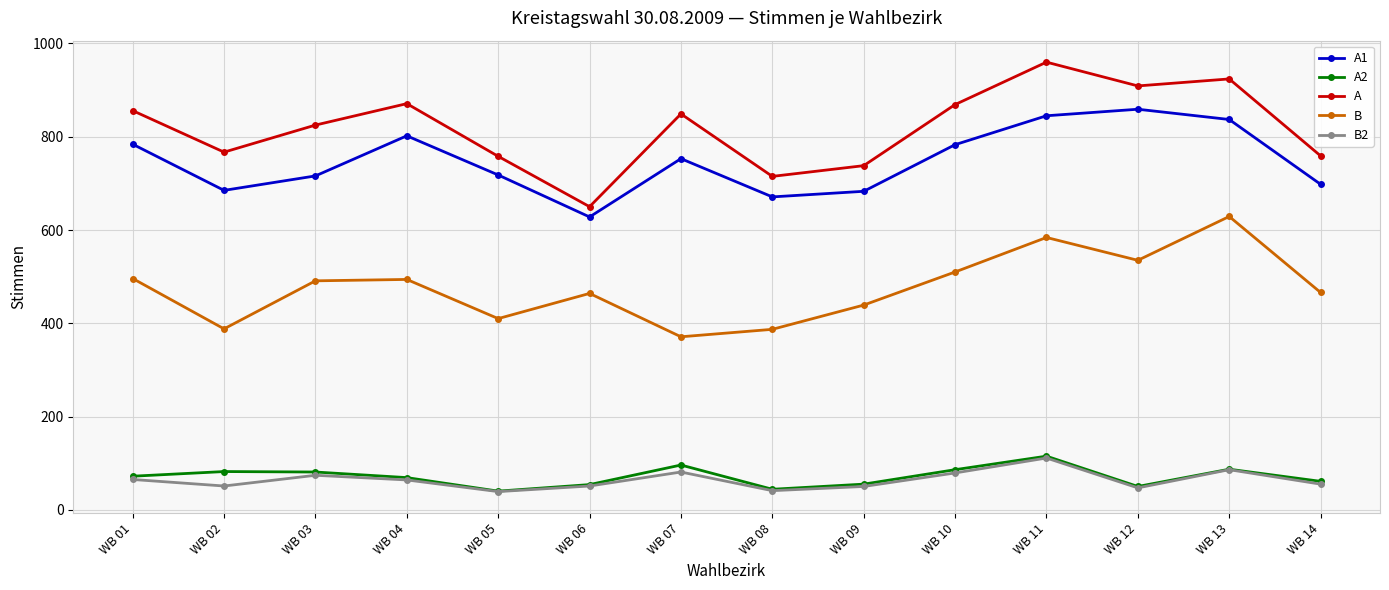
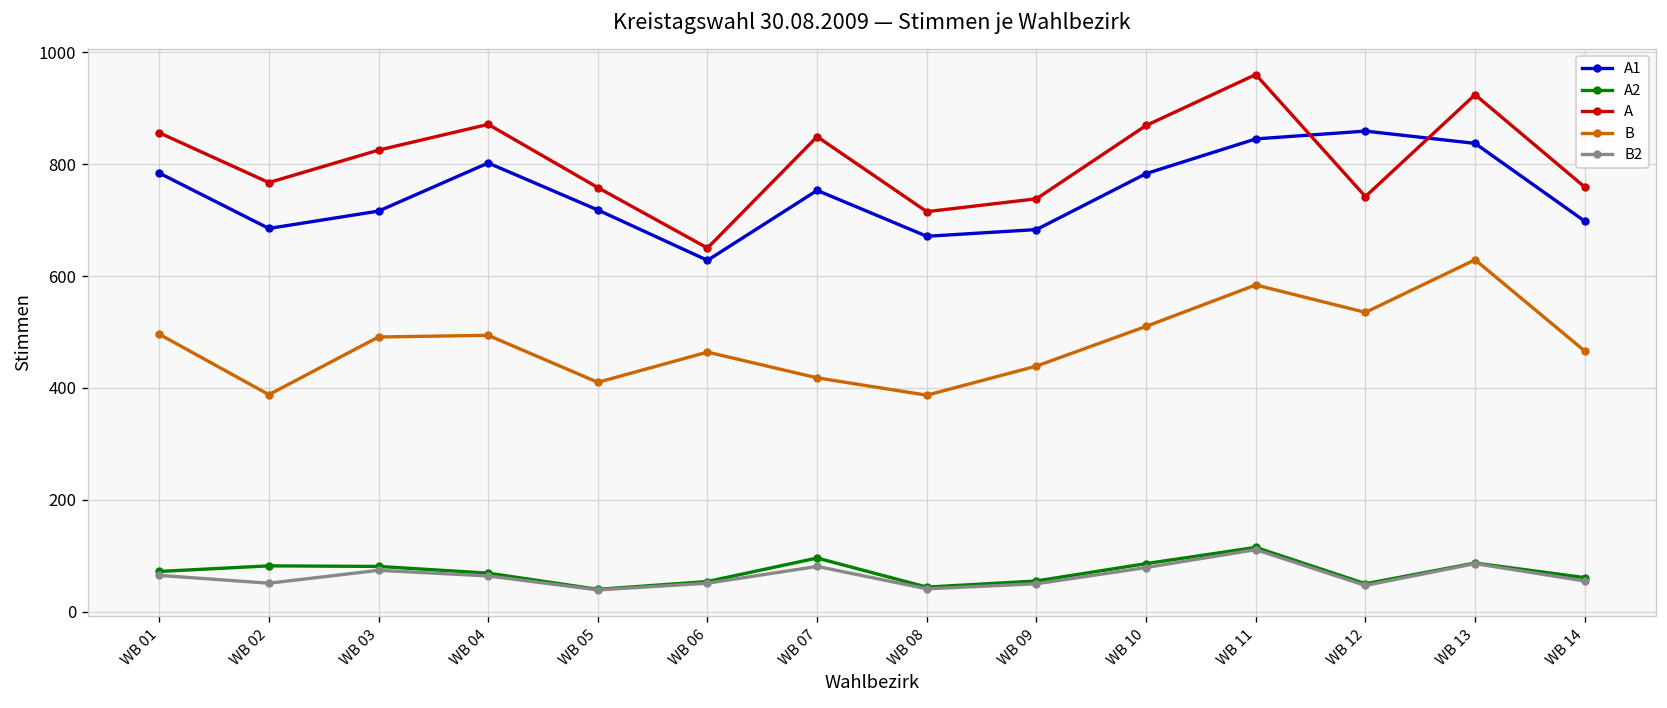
B, WB 07: 370 -> 420
A, WB 12: 910 -> 740
